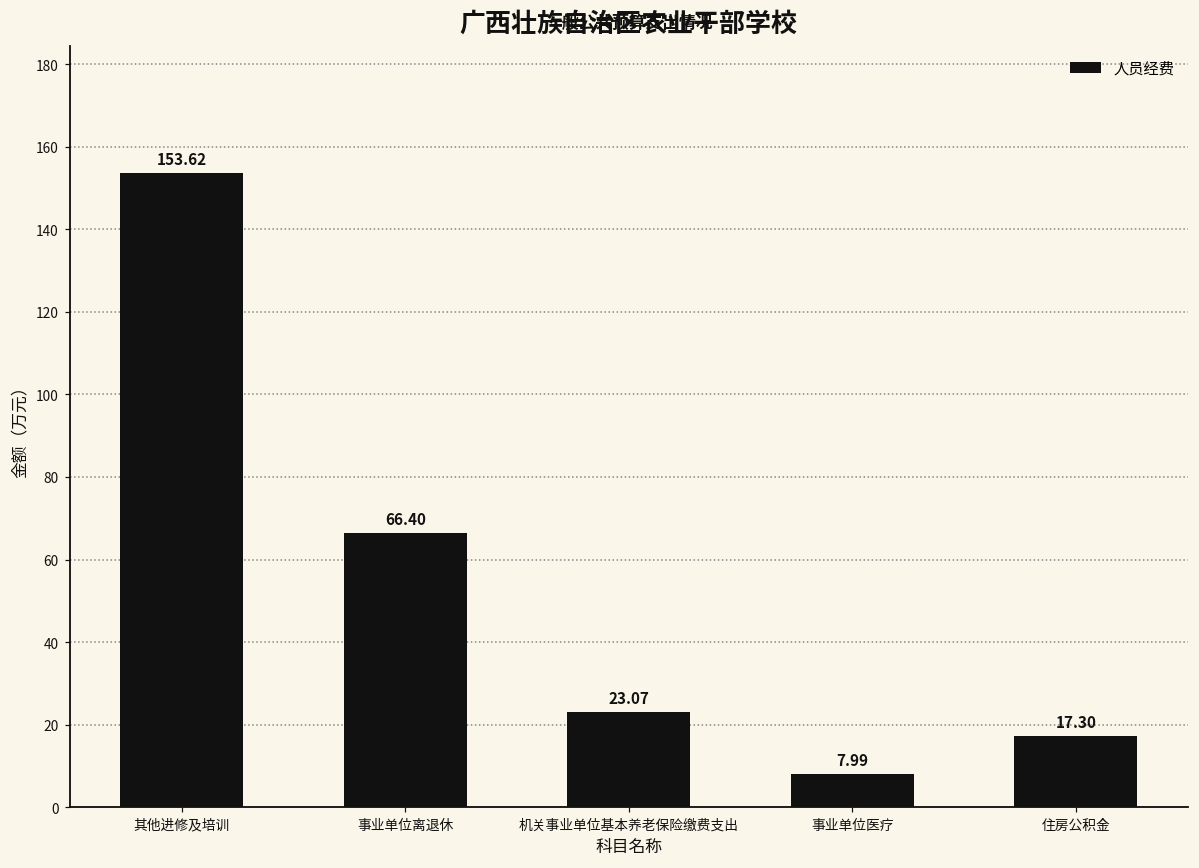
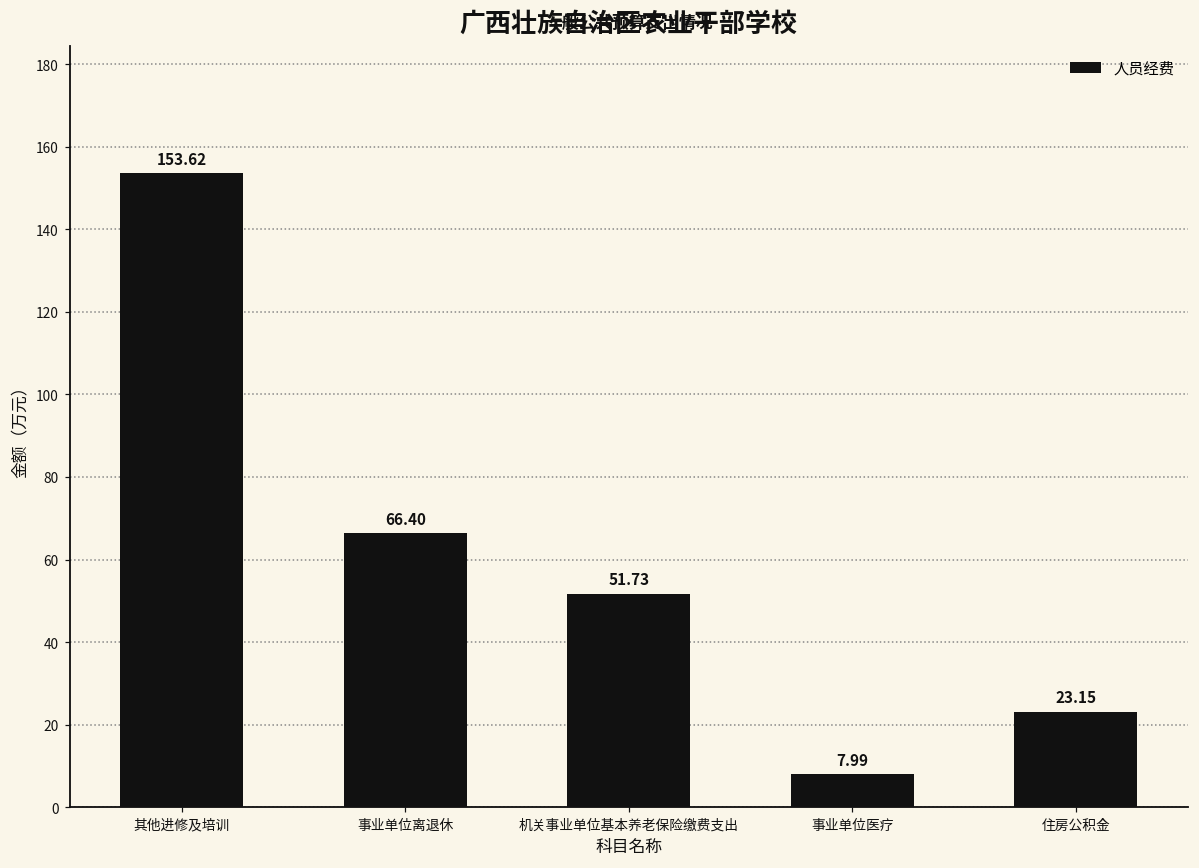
机关事业单位基本养老保险缴费支出: 23.07 -> 51.73
住房公积金: 17.30 -> 23.15
